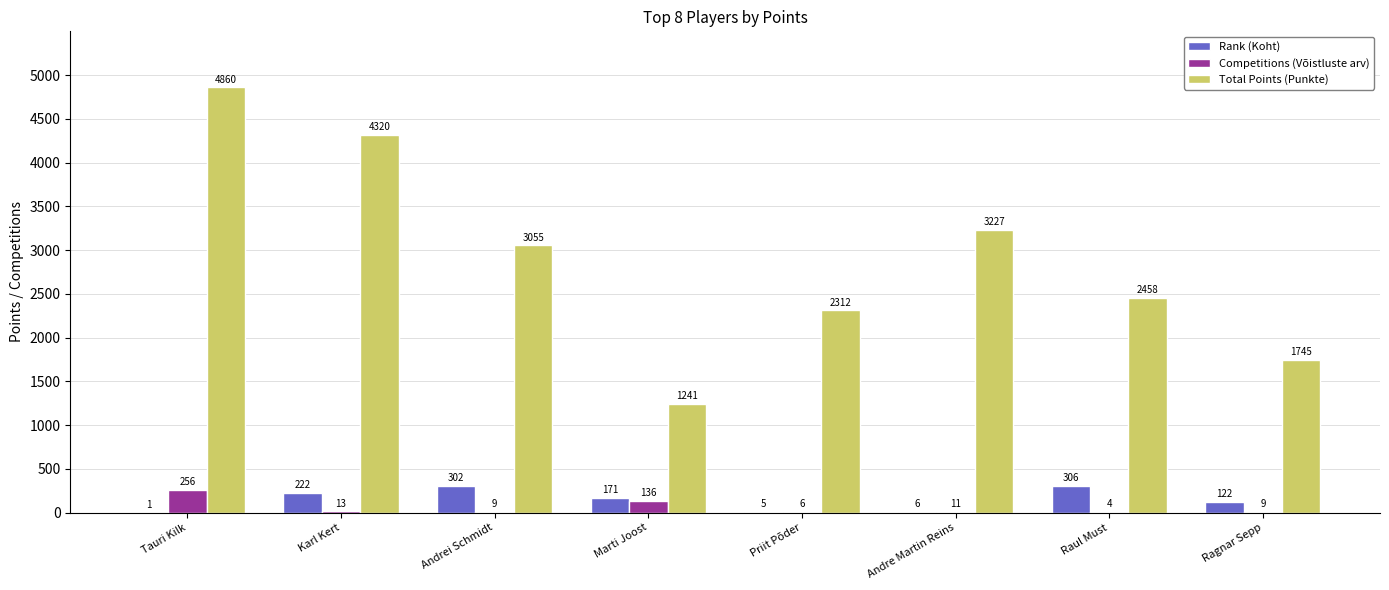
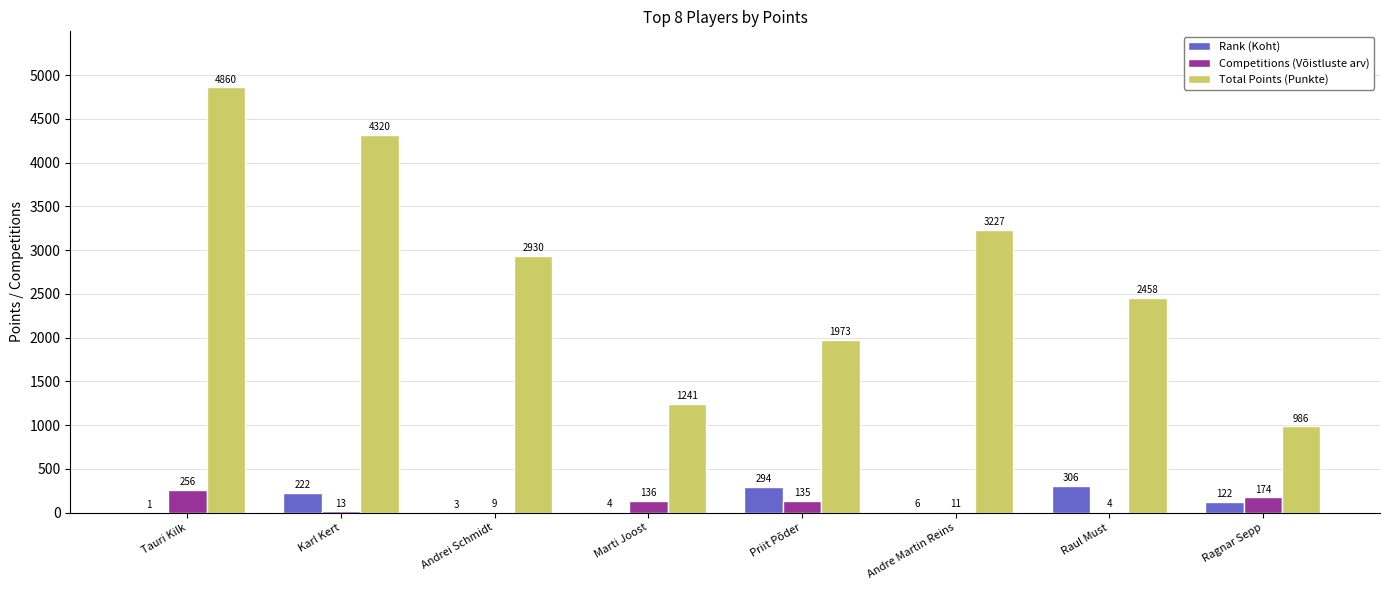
Rank (Koht), Andrei Schmidt: 302 -> 3
Total Points (Punkte), Andrei Schmidt: 3055 -> 2930
Rank (Koht), Marti Joost: 171 -> 4
Rank (Koht), Priit Põder: 5 -> 294
Competitions (Võistluste arv), Priit Põder: 6 -> 135
Total Points (Punkte), Priit Põder: 2312 -> 1973
Competitions (Võistluste arv), Ragnar Sepp: 9 -> 174
Total Points (Punkte), Ragnar Sepp: 1745 -> 986
